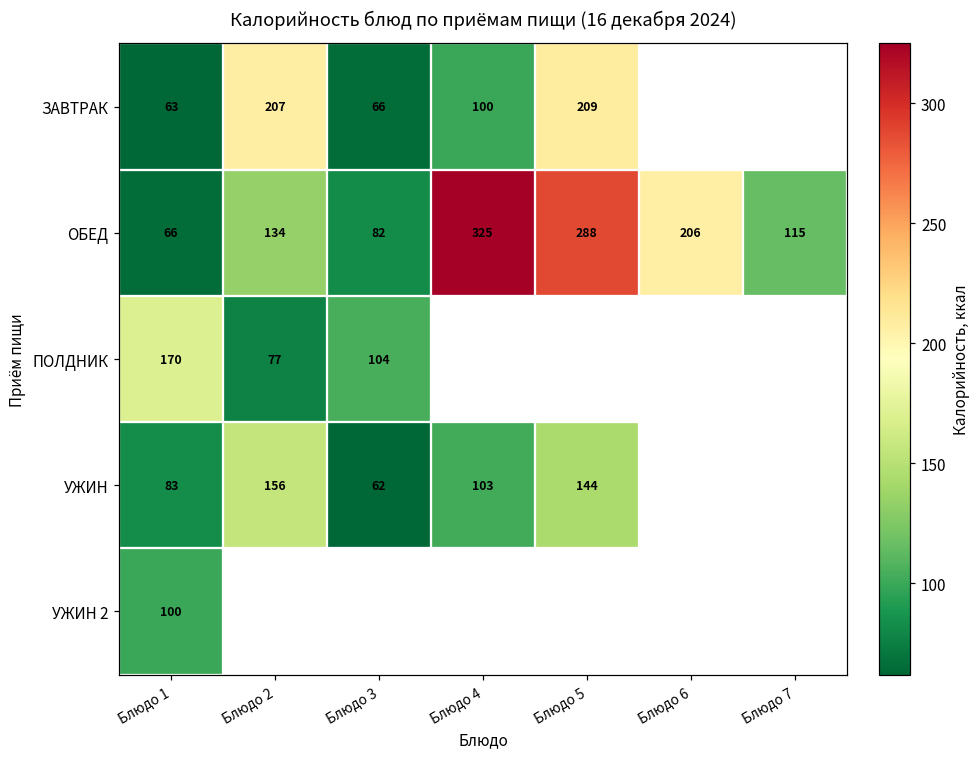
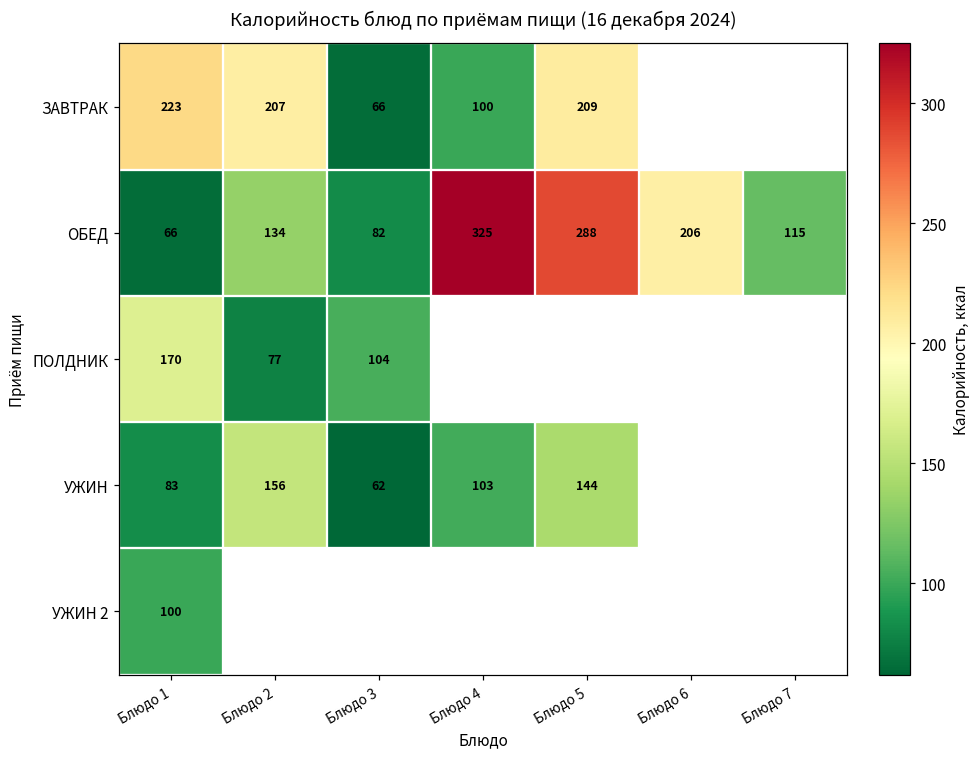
ЗАВТРАК, Блюдо 1: 63 -> 223
